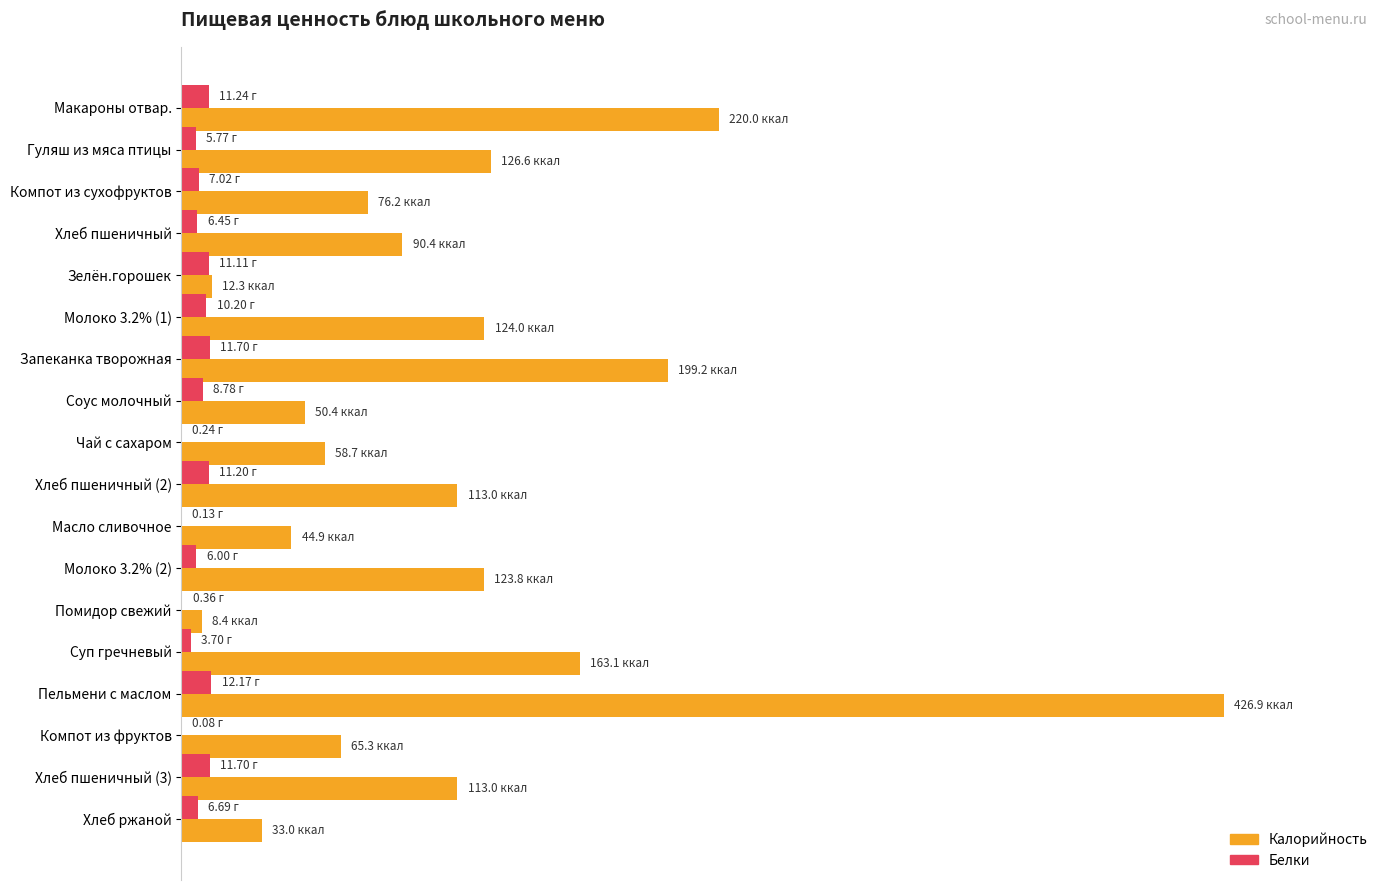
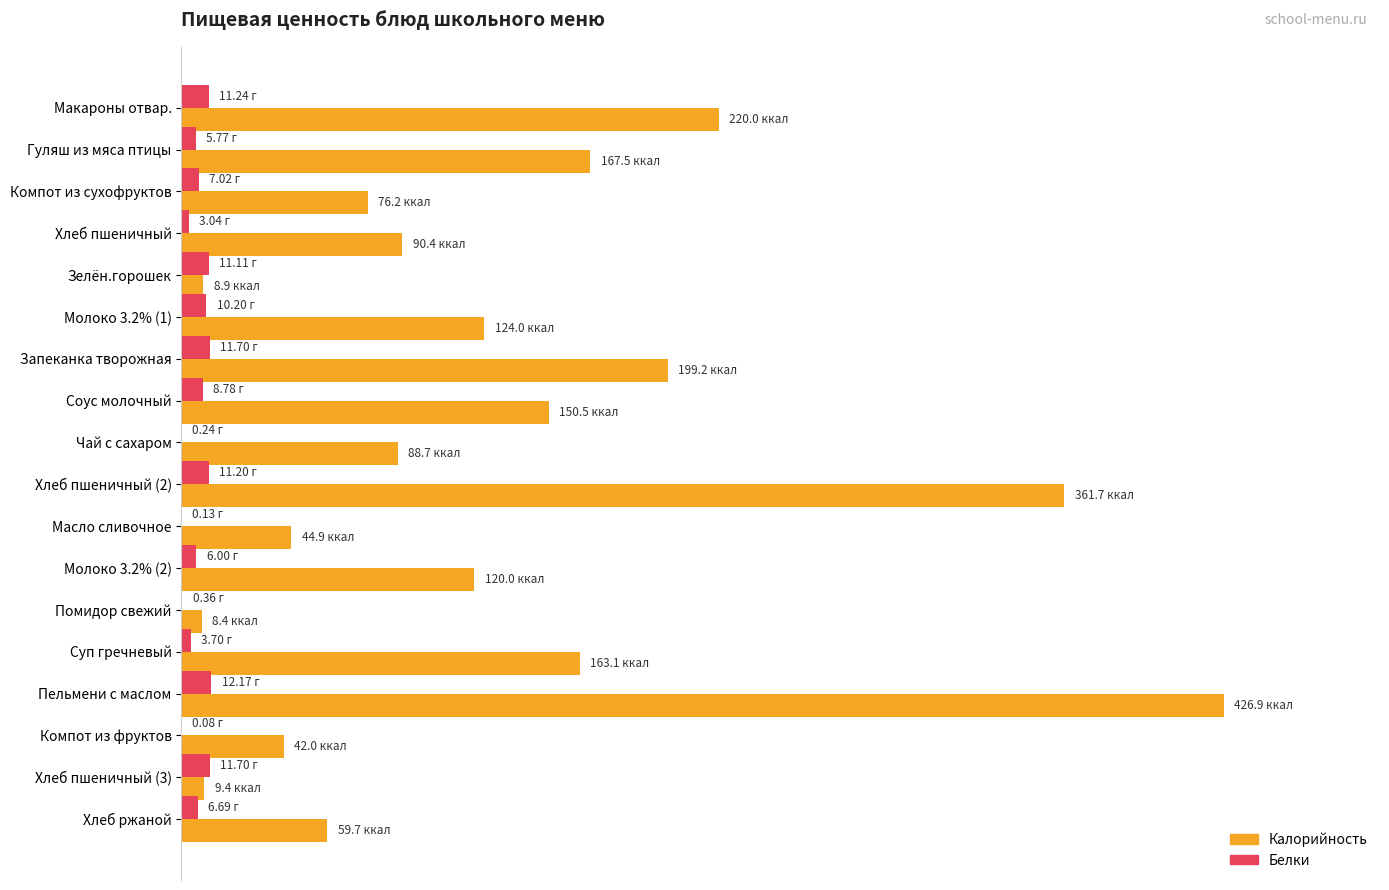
Калорийность, Гуляш из мяса птицы: 126.6 -> 167.5
Белки, Хлеб пшеничный: 6.45 -> 3.04
Калорийность, Зелён.горошек: 12.3 -> 8.9
Калорийность, Соус молочный: 50.4 -> 150.5
Калорийность, Чай с сахаром: 58.7 -> 88.7
Калорийность, Хлеб пшеничный (2): 113.0 -> 361.7
Калорийность, Молоко 3.2% (2): 123.8 -> 120.0
Калорийность, Компот из фруктов: 65.3 -> 42.0
Калорийность, Хлеб пшеничный (3): 113.0 -> 9.4
Калорийность, Хлеб ржаной: 33.0 -> 59.7
